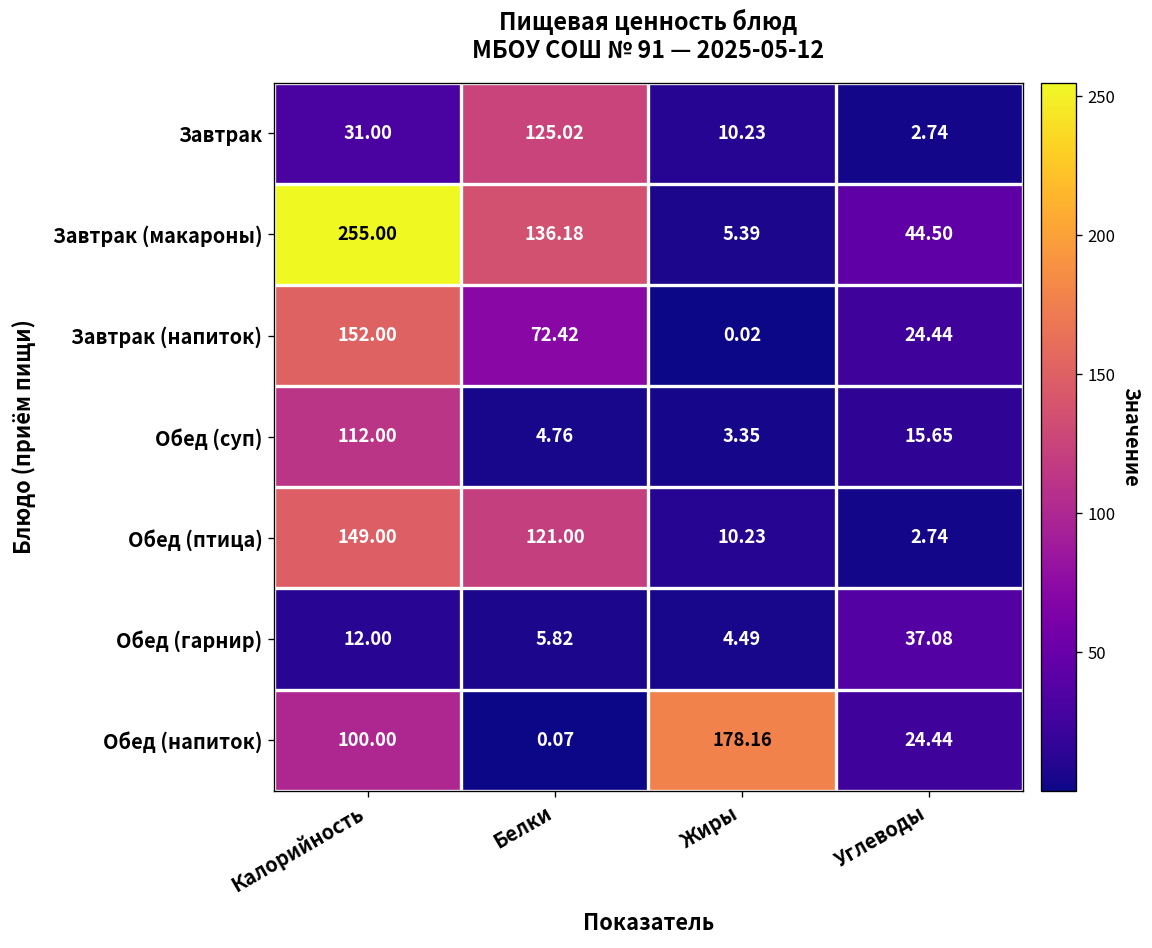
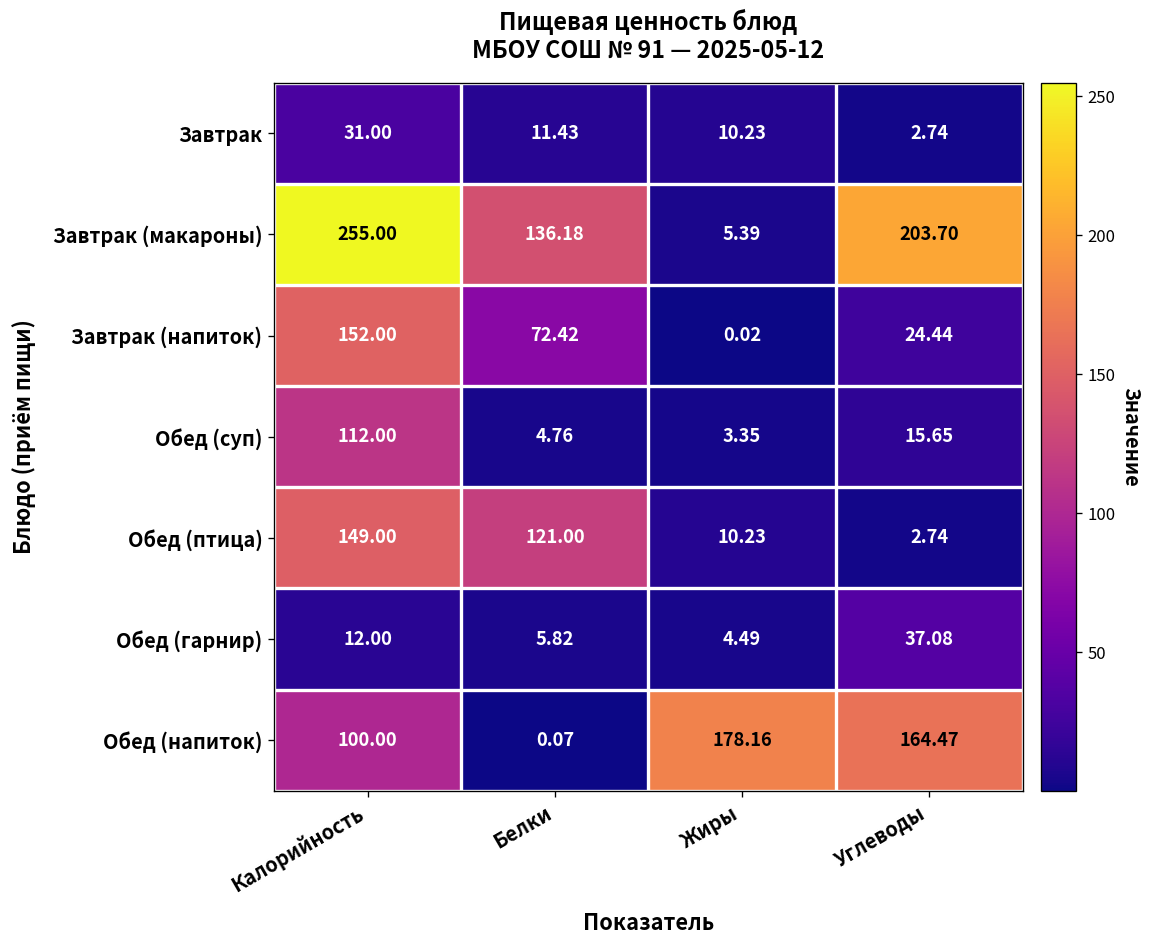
Завтрак, Белки: 125.02 -> 11.43
Завтрак (макароны), Углеводы: 44.50 -> 203.70
Обед (напиток), Углеводы: 24.44 -> 164.47
